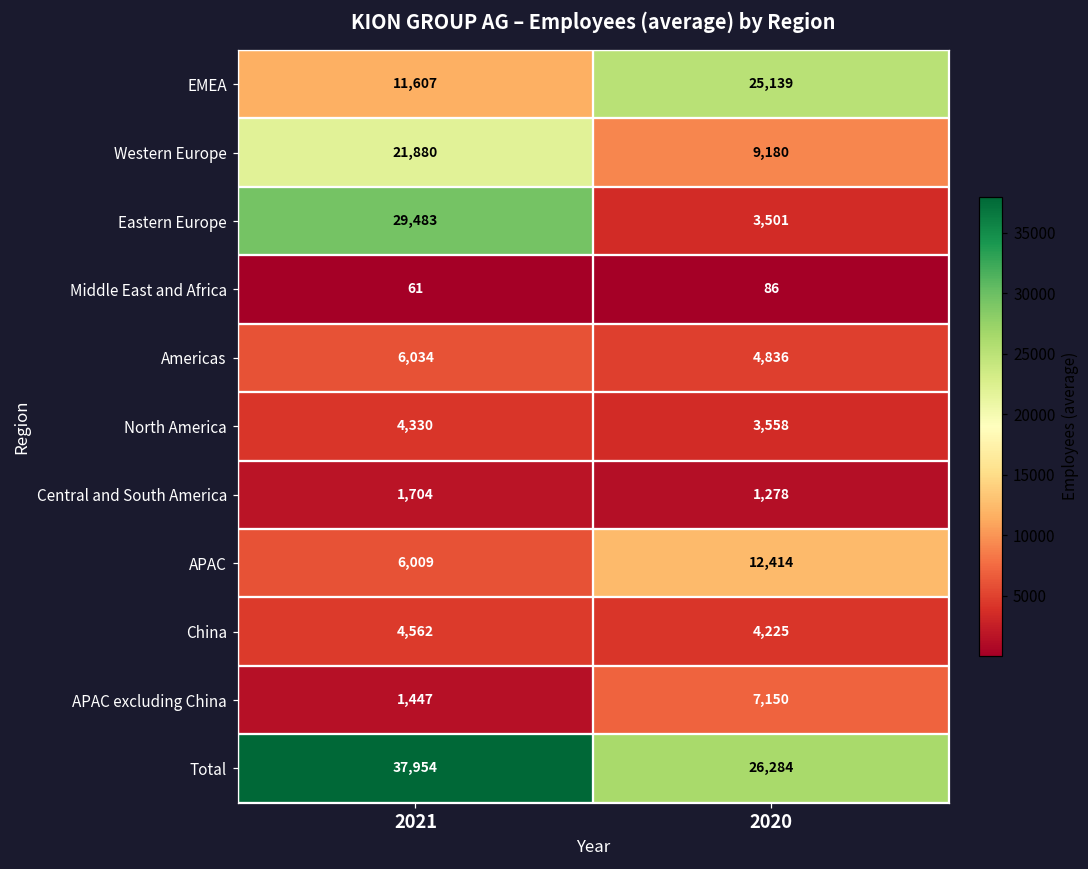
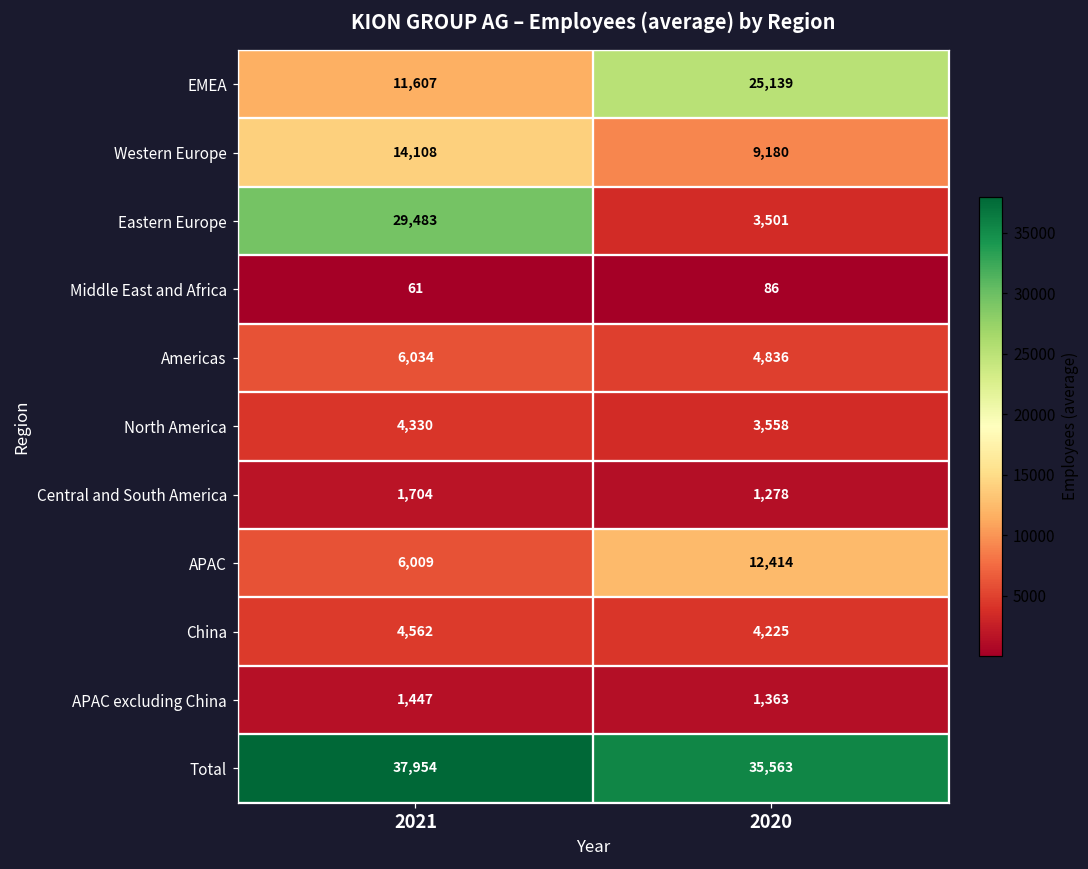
Western Europe, 2021: 21,880 -> 14,108
APAC excluding China, 2020: 7,150 -> 1,363
Total, 2020: 26,284 -> 35,563
